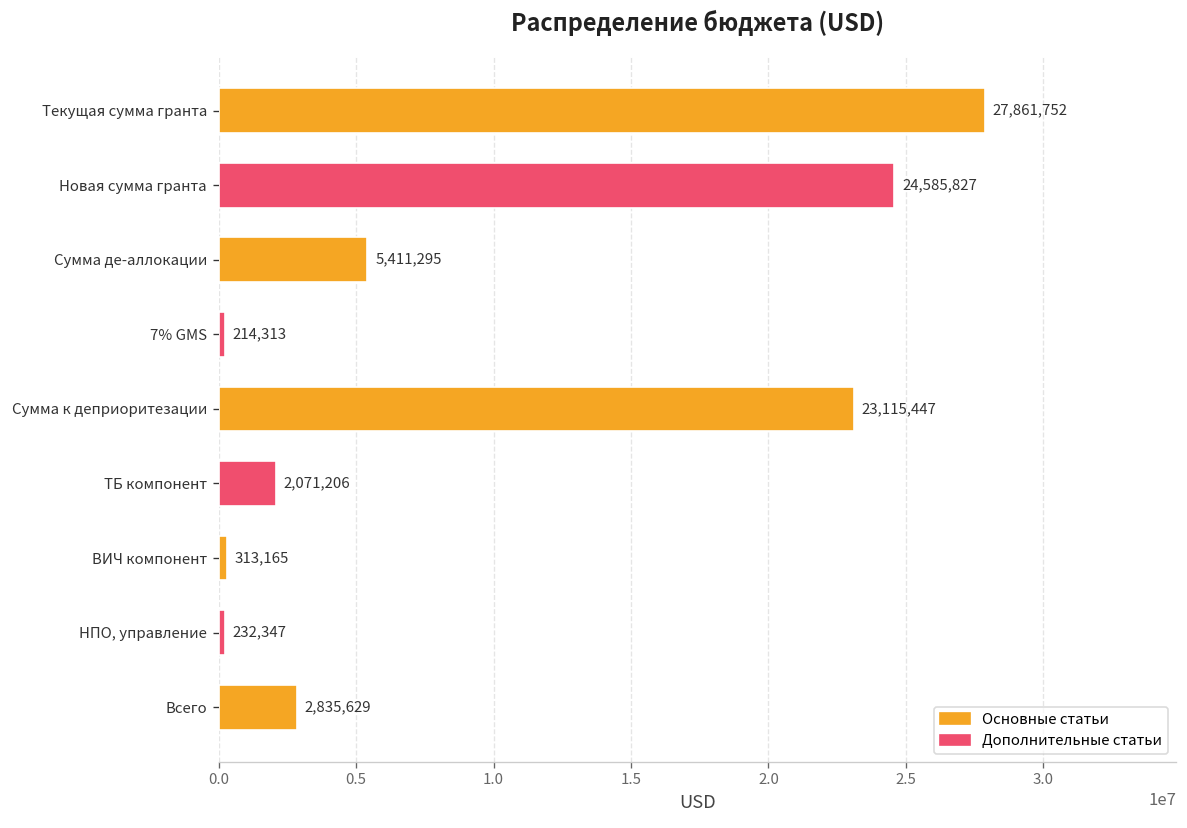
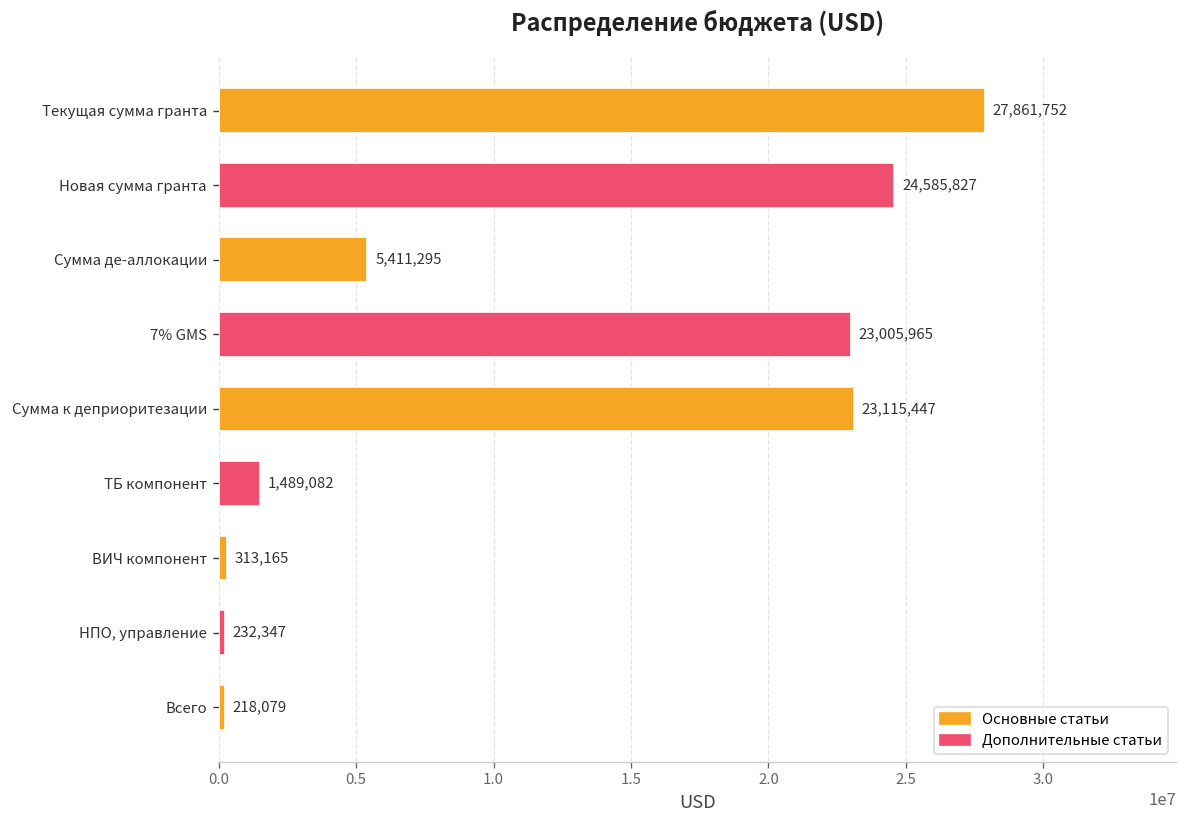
7% GMS: 214,313 -> 23,005,965
ТБ компонент: 2,071,206 -> 1,489,082
Всего: 2,835,629 -> 218,079
